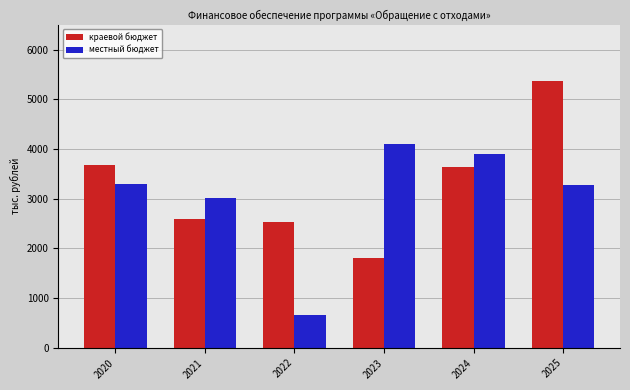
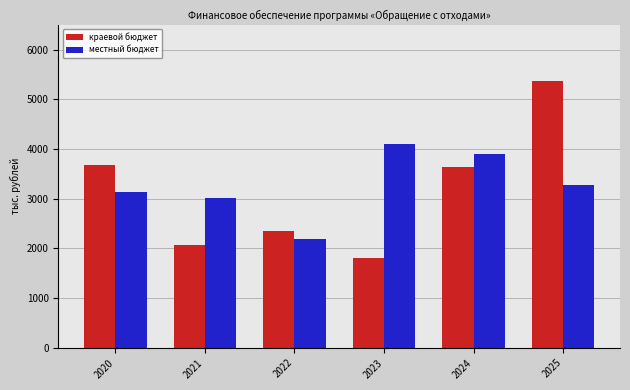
местный бюджет, 2020: 3300 -> 3100
краевой бюджет, 2021: 2600 -> 2100
краевой бюджет, 2022: 2500 -> 2400
местный бюджет, 2022: 700 -> 2200
